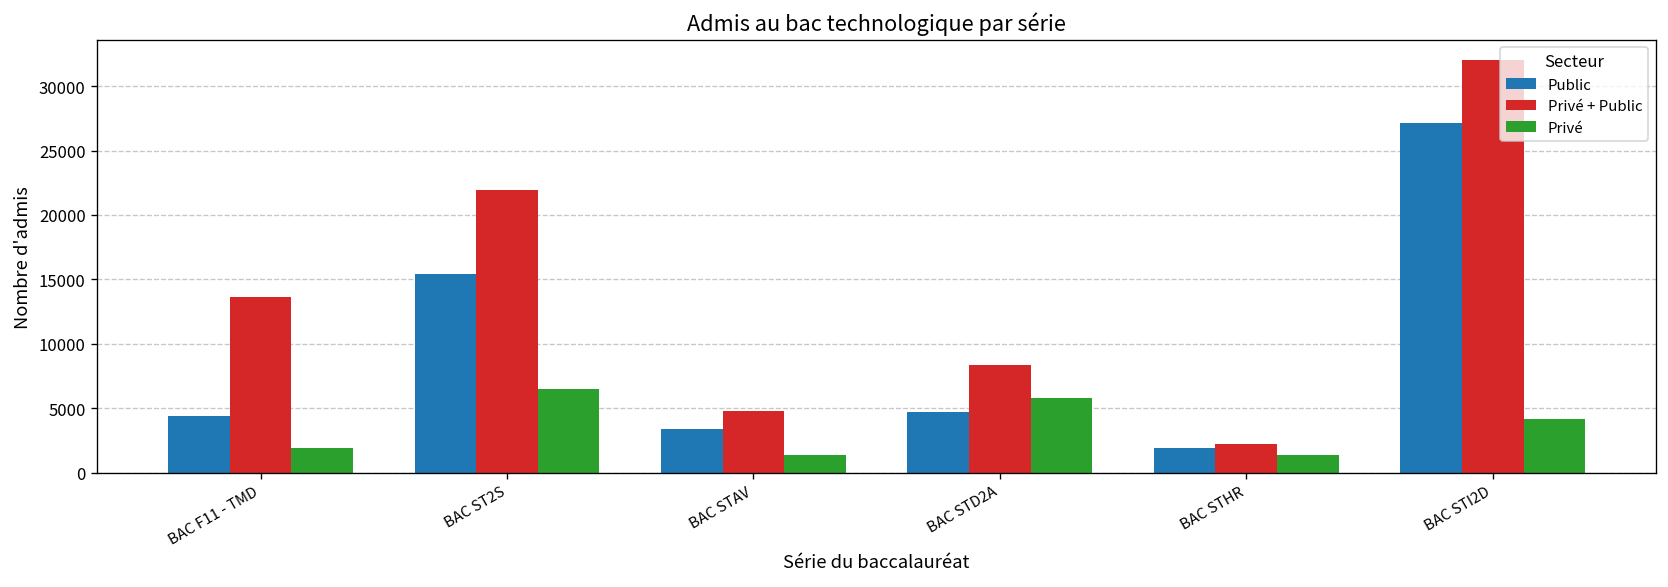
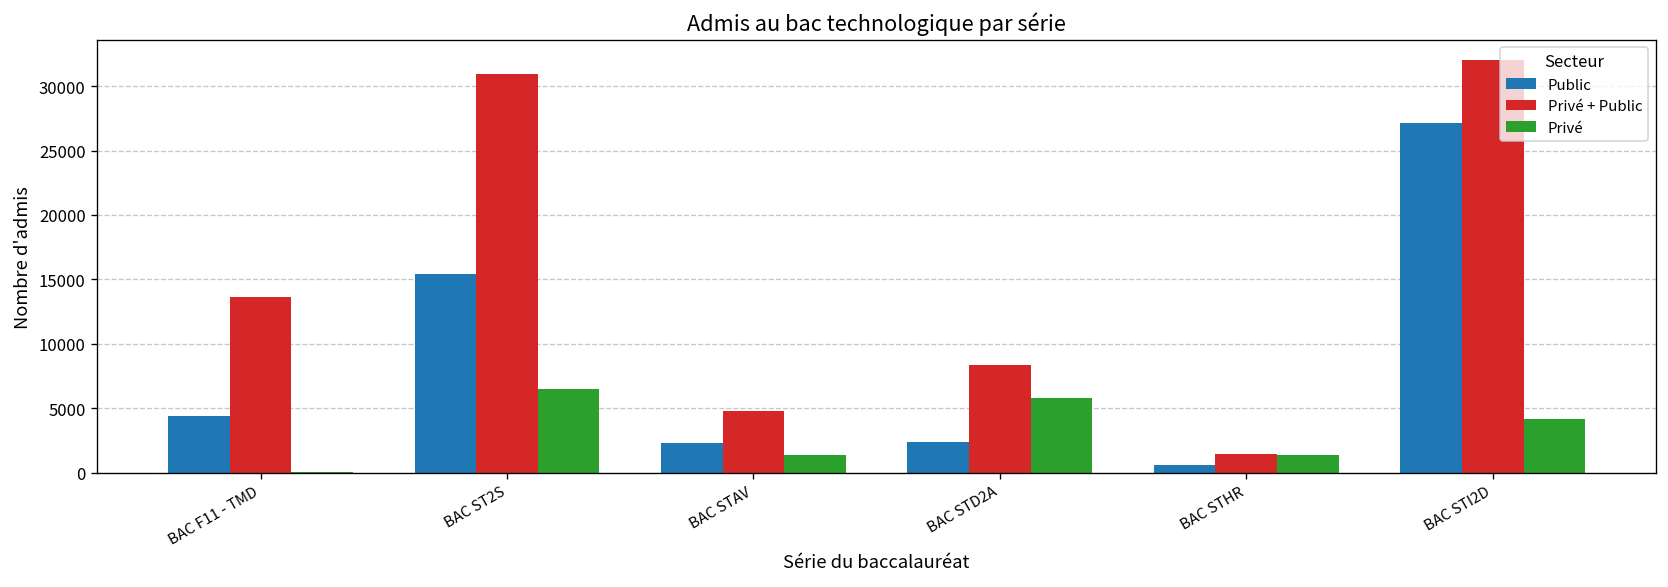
Privé, BAC F11 - TMD: 1900 -> 0
Privé + Public, BAC ST2S: 21900 -> 31000
Public, BAC STAV: 3400 -> 2300
Public, BAC STD2A: 4700 -> 2400
Public, BAC STHR: 1900 -> 600
Privé + Public, BAC STHR: 2200 -> 1400
